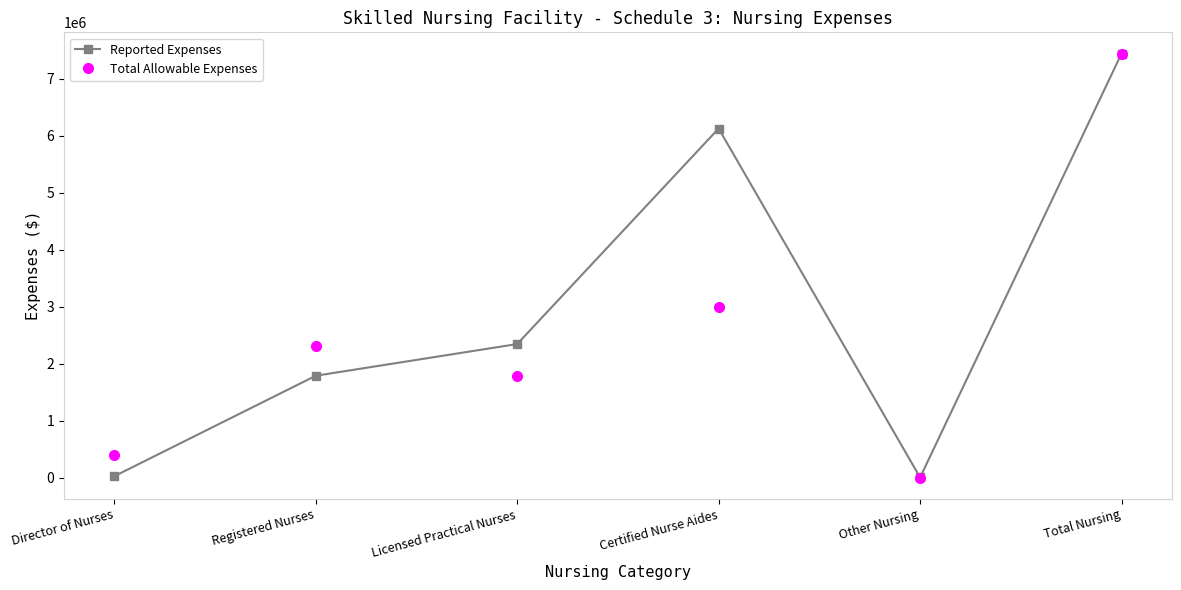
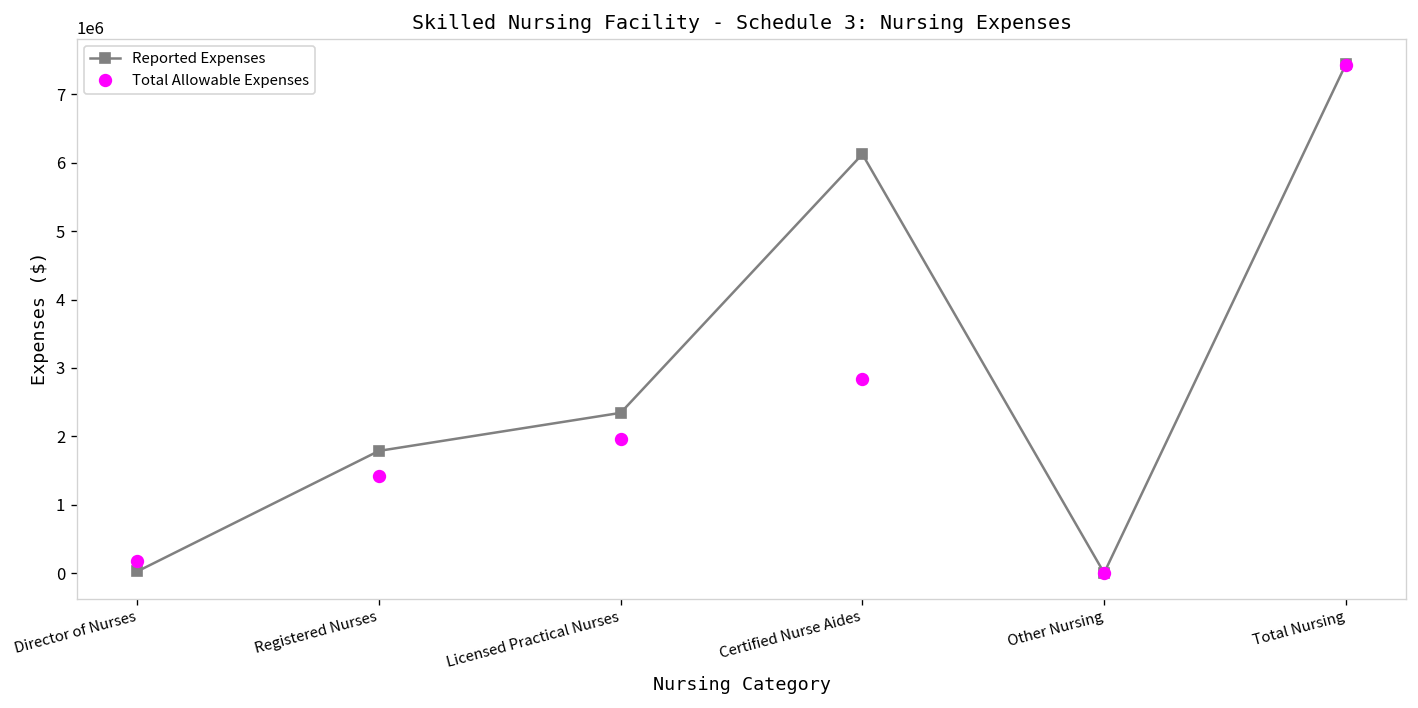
Total Allowable Expenses, Director of Nurses: 400000 -> 200000
Total Allowable Expenses, Registered Nurses: 2300000 -> 1400000
Total Allowable Expenses, Licensed Practical Nurses: 1800000 -> 2000000
Total Allowable Expenses, Certified Nurse Aides: 3000000 -> 2800000
